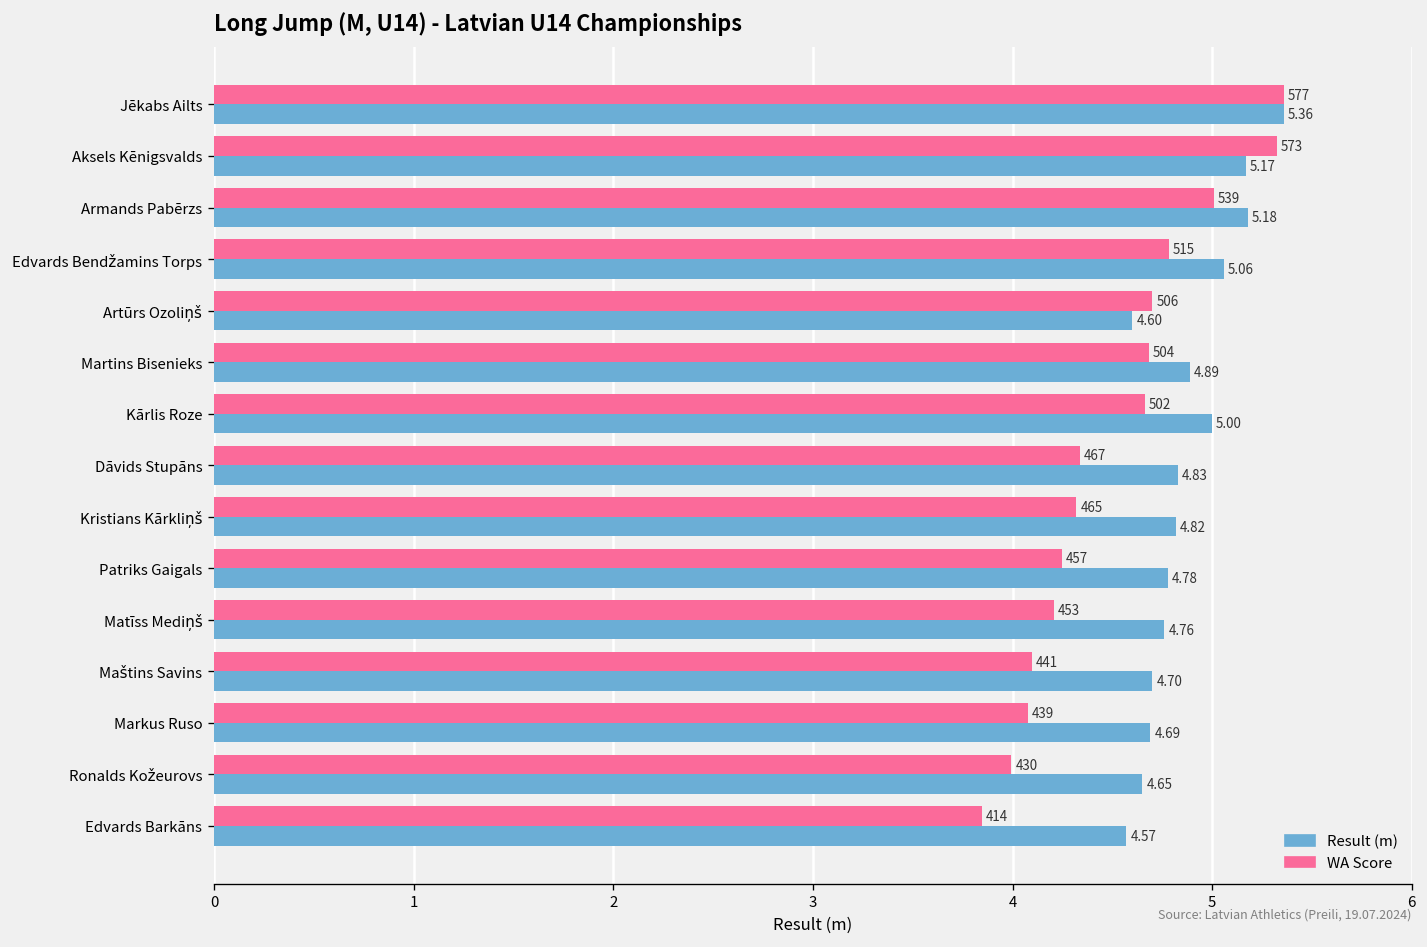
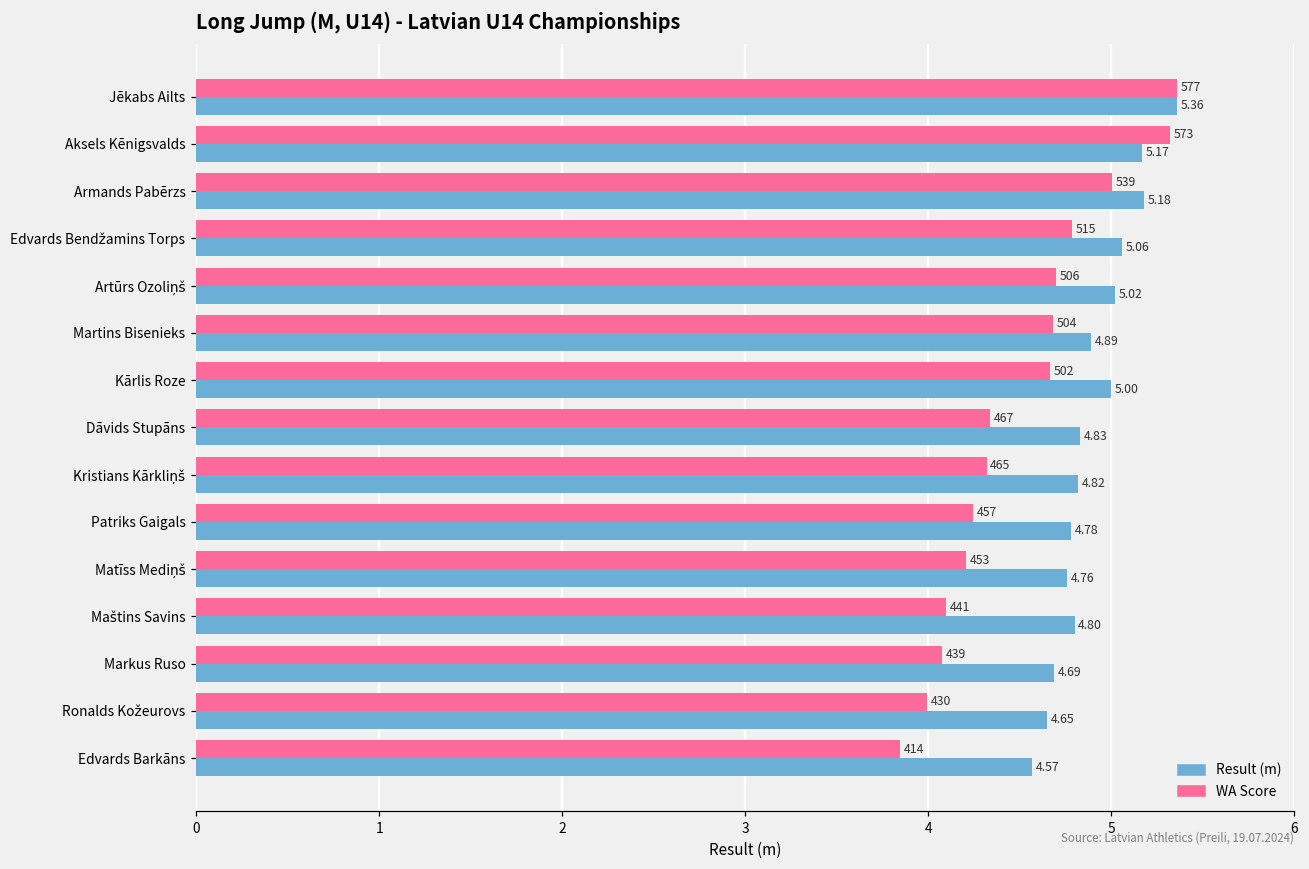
Result (m), Artūrs Ozoliņš: 4.60 -> 5.02
Result (m), Maštins Savins: 4.70 -> 4.80
